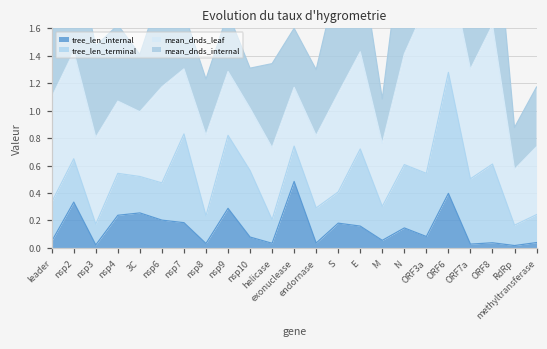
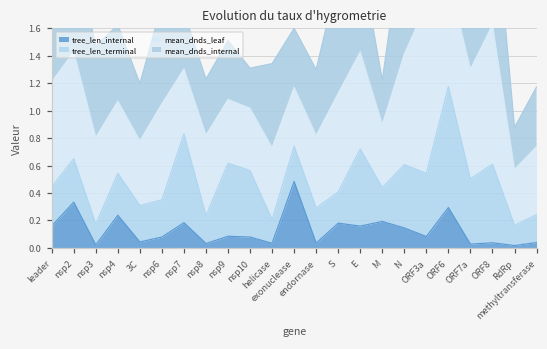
tree_len_internal, leader: 0.05 -> 0.16
tree_len_internal, 3C: 0.25 -> 0.04
tree_len_internal, nsp6: 0.20 -> 0.08
tree_len_internal, nsp9: 0.29 -> 0.08
tree_len_internal, M: 0.05 -> 0.19
tree_len_internal, ORF6: 0.40 -> 0.29
